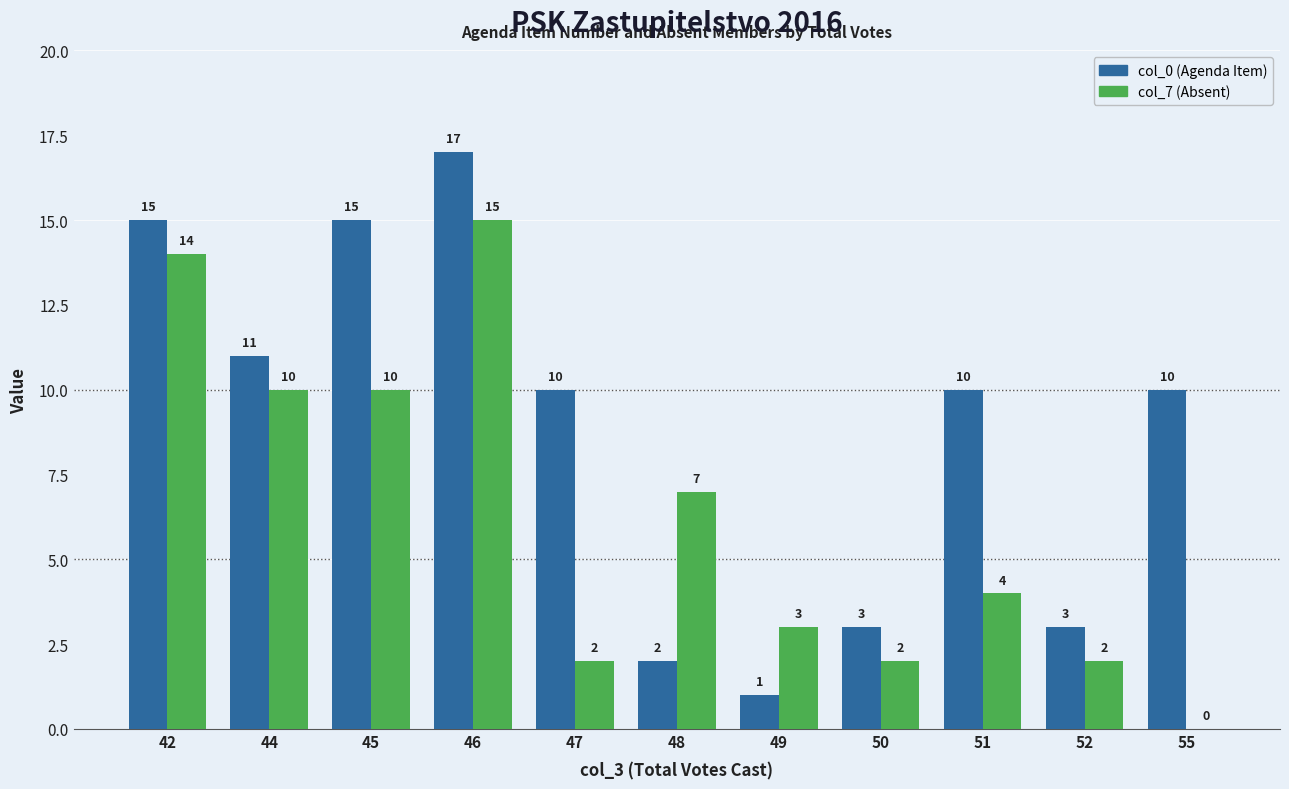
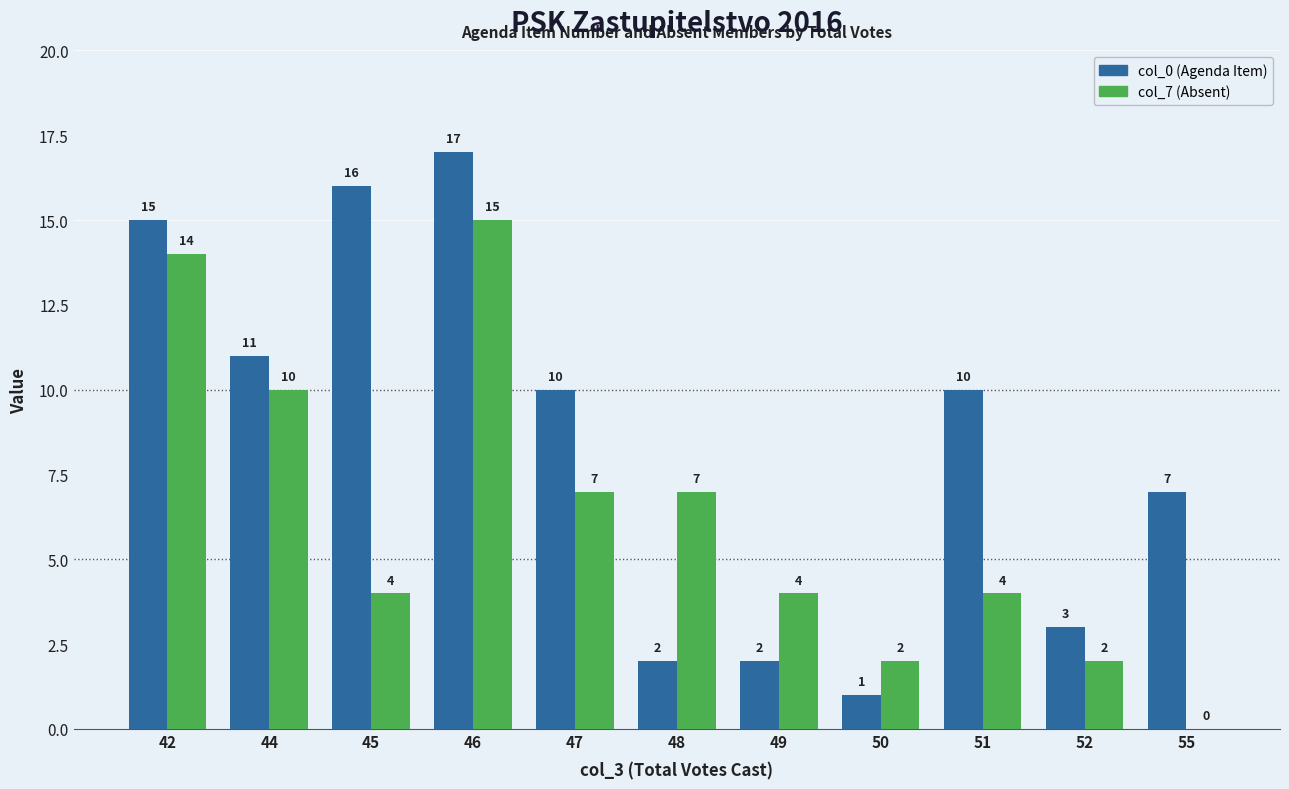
col_0 (Agenda Item), 45: 15 -> 16
col_7 (Absent), 45: 10 -> 4
col_7 (Absent), 47: 2 -> 7
col_0 (Agenda Item), 49: 1 -> 2
col_7 (Absent), 49: 3 -> 4
col_0 (Agenda Item), 50: 3 -> 1
col_0 (Agenda Item), 55: 10 -> 7
